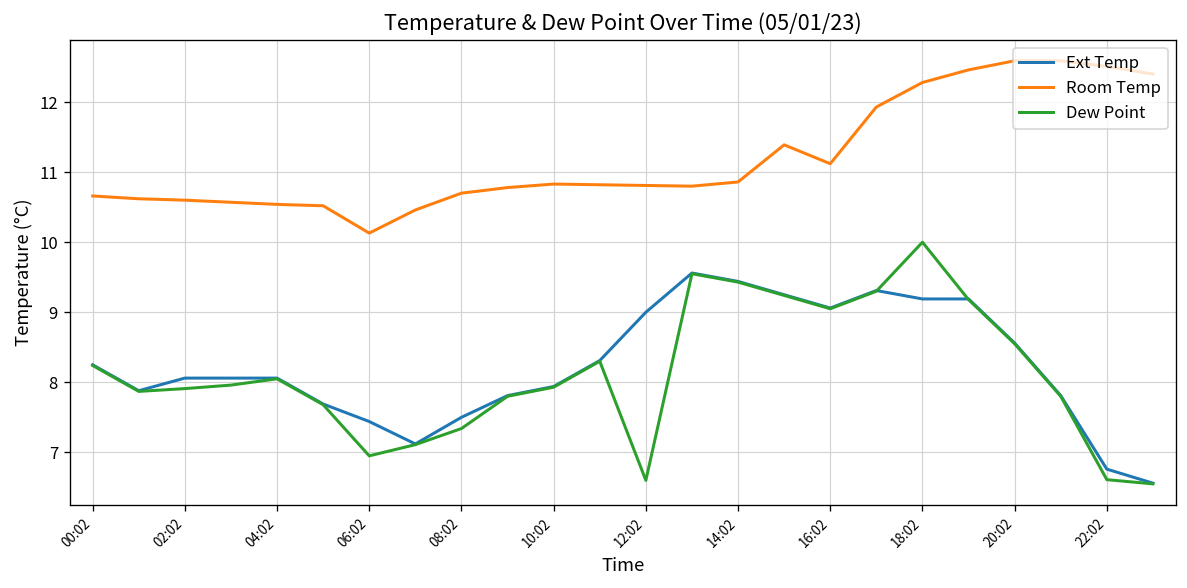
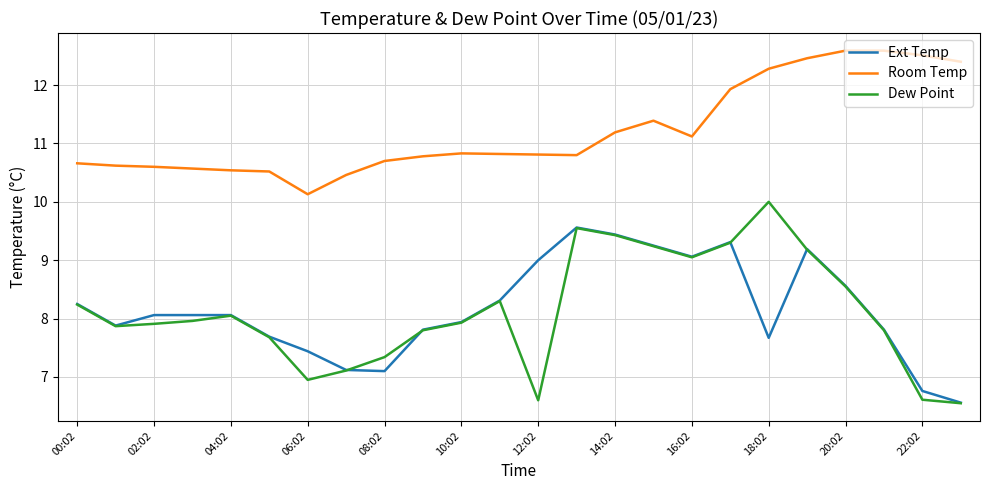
Ext Temp, 08:02: 7.5 -> 7.1
Room Temp, 14:02: 10.9 -> 11.2
Ext Temp, 18:02: 9.2 -> 7.7
